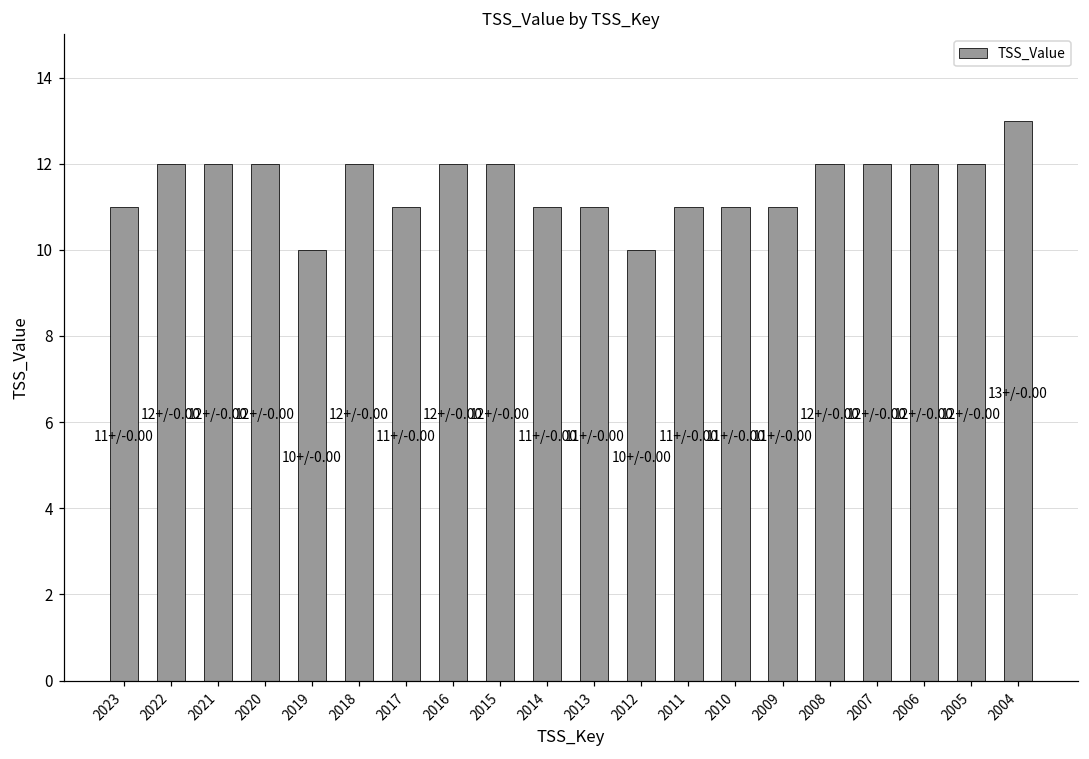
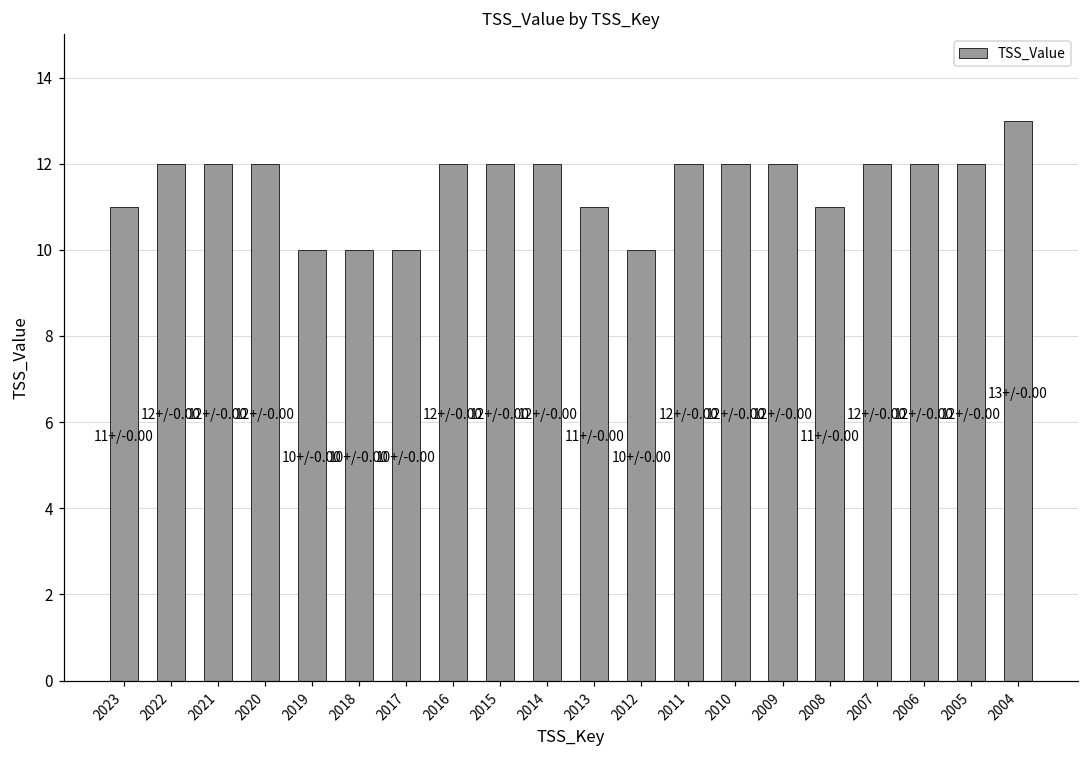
2018: 12+/ -> 10+/
2017: 11+/ -> 10+/
2014: 11+/ -> 12+/
2011: 11+/ -> 12+/
2010: 11+/ -> 12+/
2009: 11+/ -> 12+/
2008: 12+/ -> 11+/
